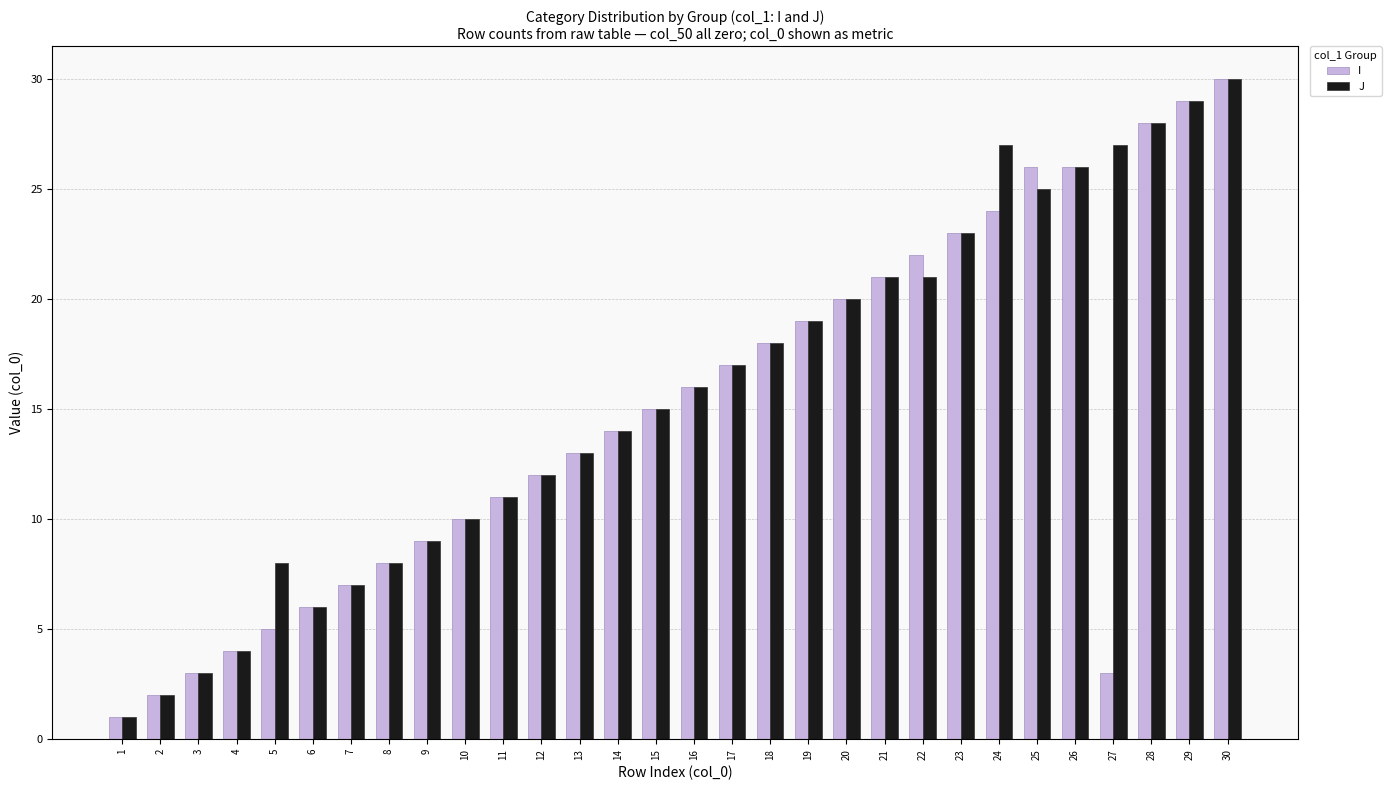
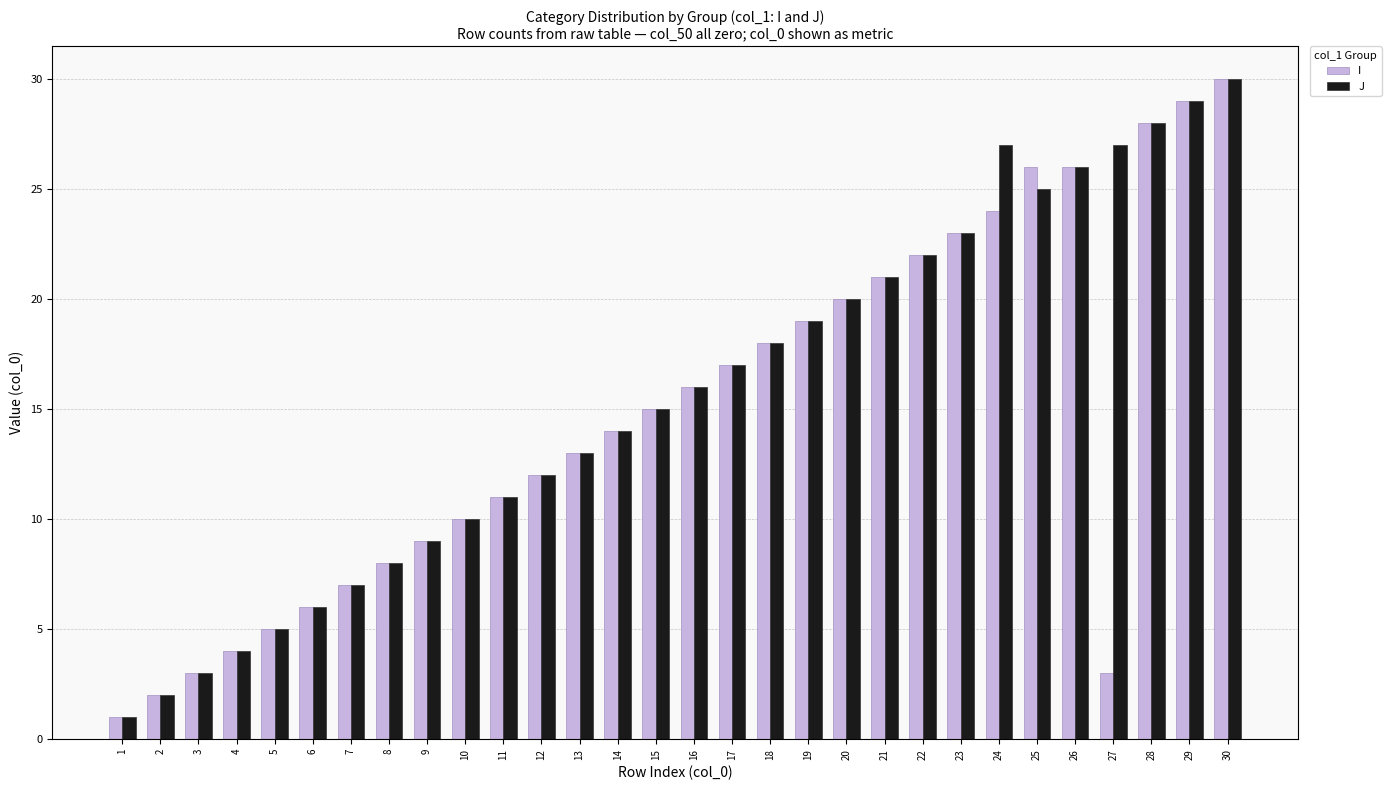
J, 5: 8 -> 5
J, 22: 21 -> 22
